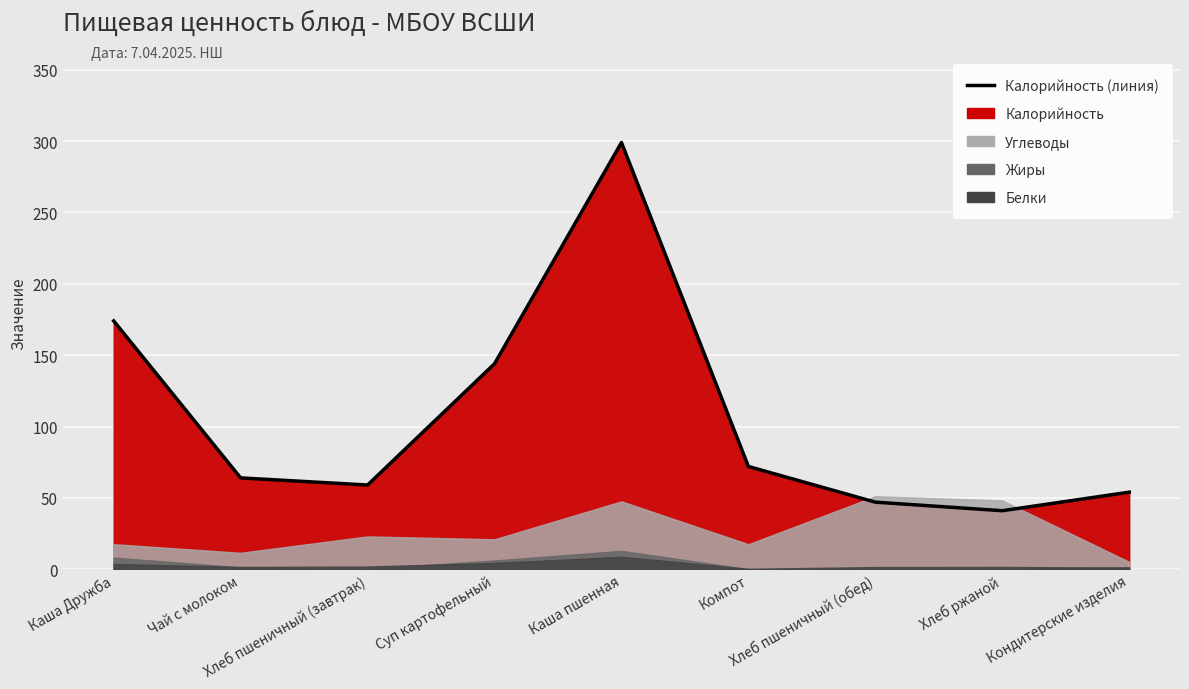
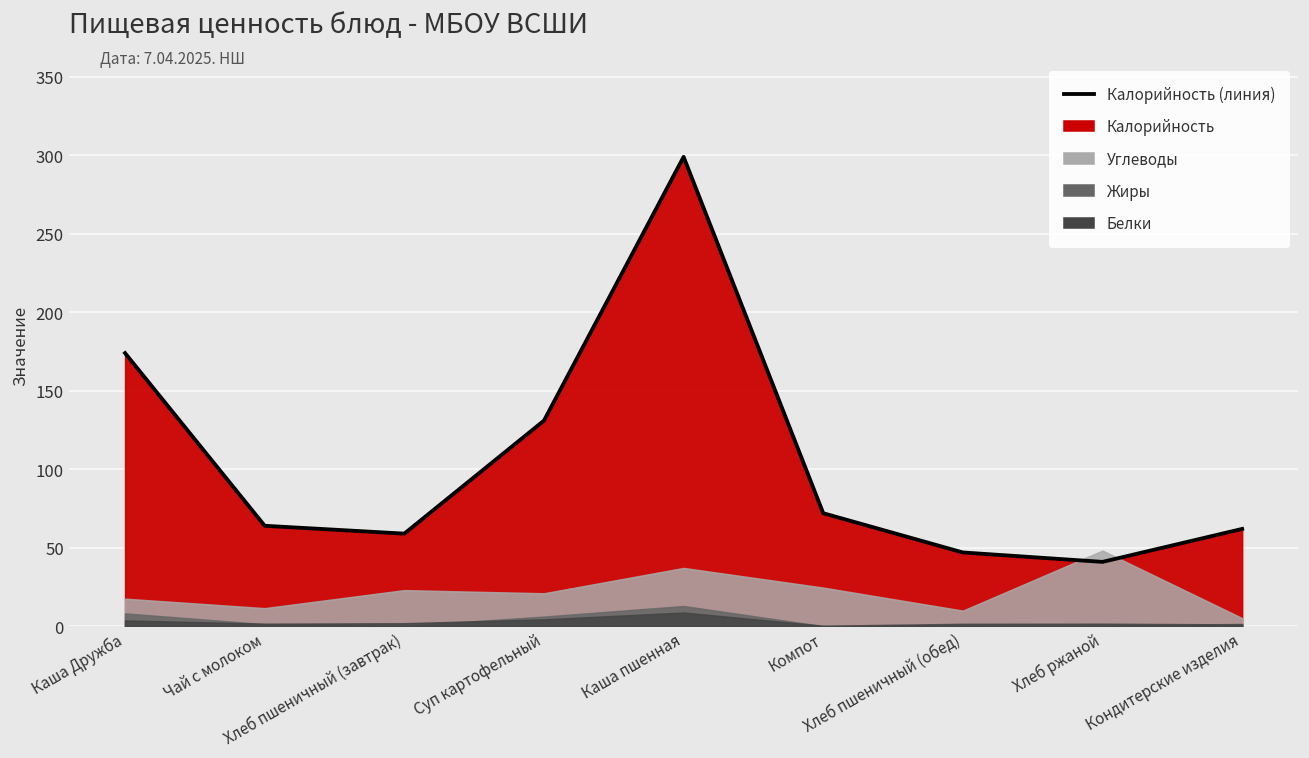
Калорийность, Суп картофельный: 144 -> 131
Углеводы, Каша пшенная: 48 -> 37
Углеводы, Компот: 18 -> 25
Углеводы, Хлеб пшеничный (обед): 51 -> 10
Калорийность, Кондитерские изделия: 54 -> 62
